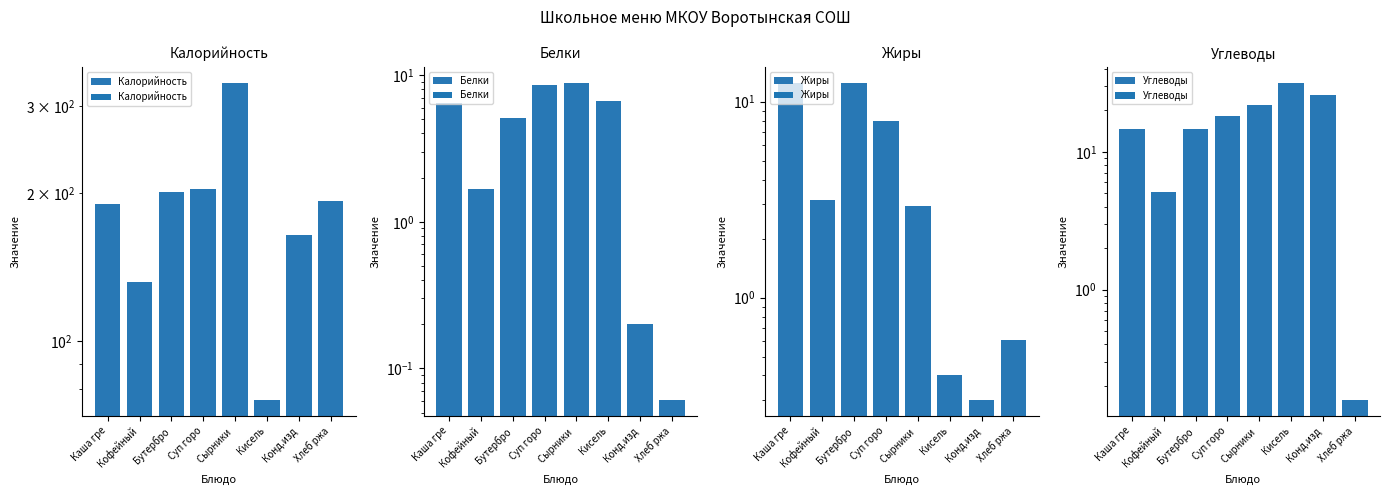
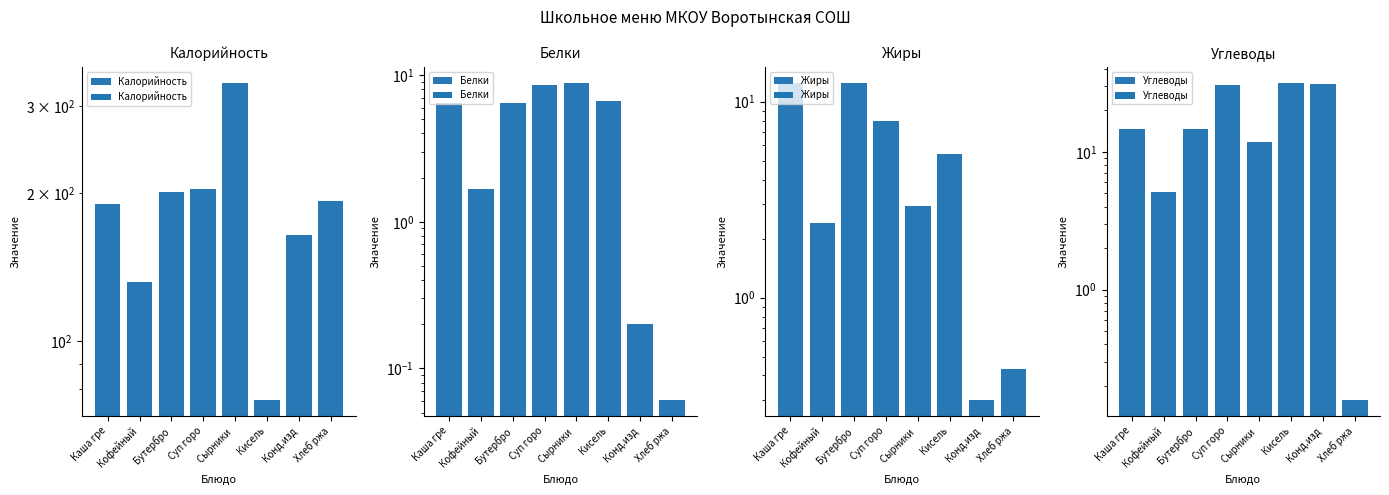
Белки, Бутербро: 5.1 -> 6
Жиры, Кофейный: 3.1 -> 2.4
Жиры, Кисель: 0.40 -> 5.4
Жиры, Хлеб ржа: 0.61 -> 0.43
Углеводы, Суп горо: 18 -> 31
Углеводы, Сырники: 22 -> 12
Углеводы, Конд.изд: 26 -> 31
